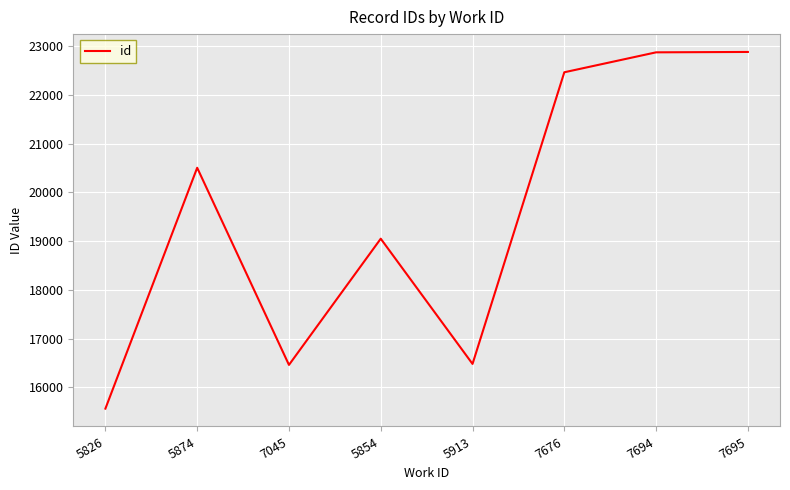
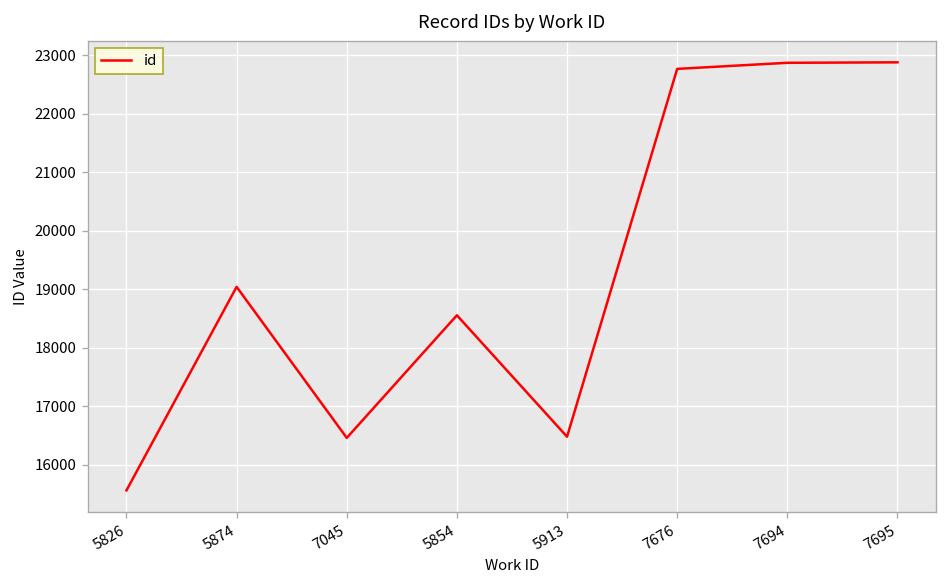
5874: 20500 -> 19000
5854: 19100 -> 18600
7676: 22500 -> 22800
